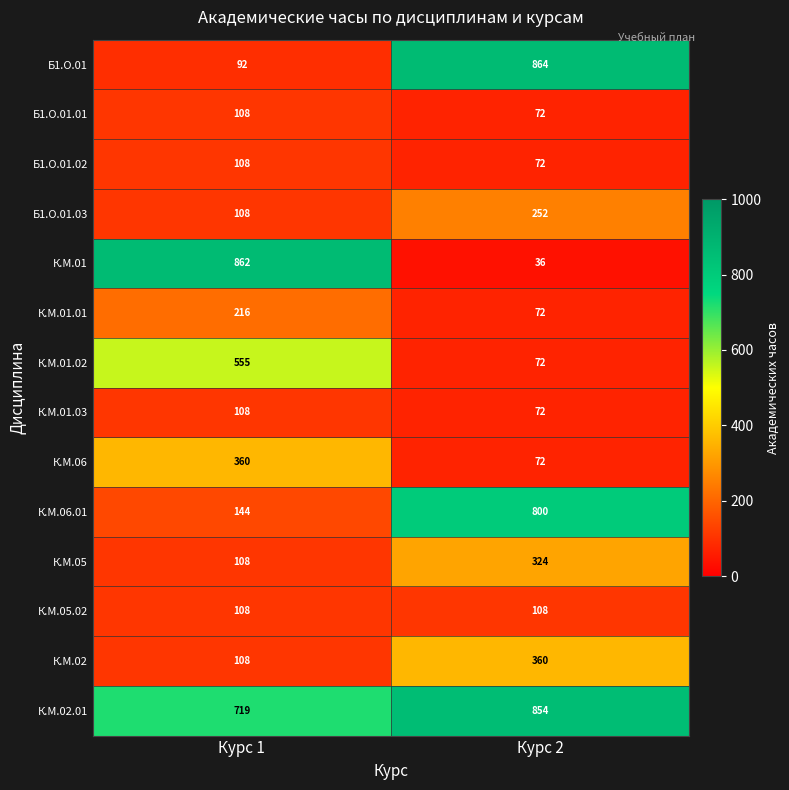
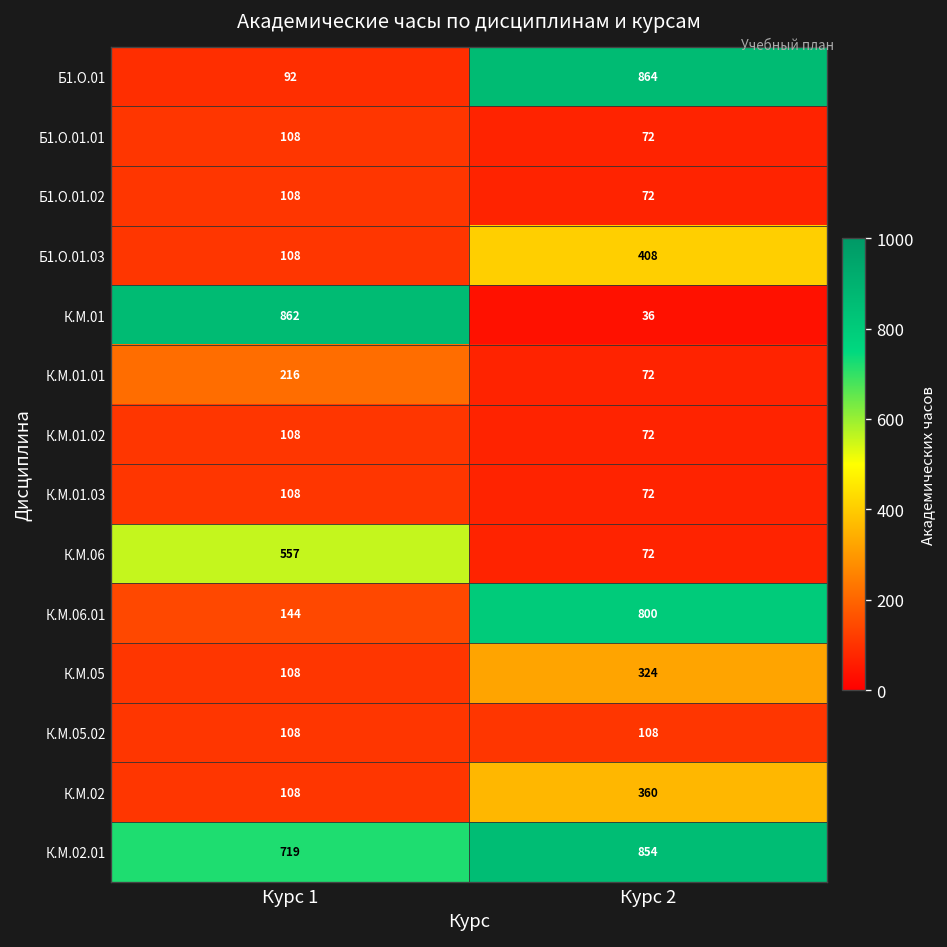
Б1.О.01.03, Курс 2: 252 -> 408
К.М.01.02, Курс 1: 555 -> 108
К.М.06, Курс 1: 360 -> 557
